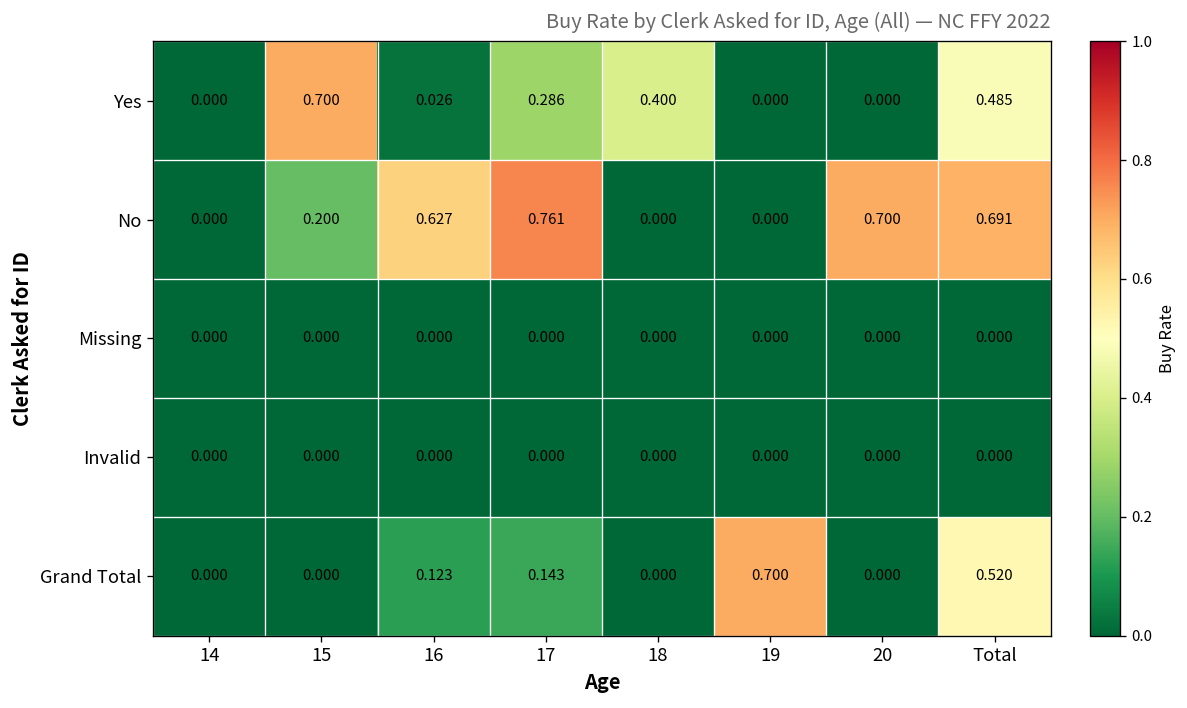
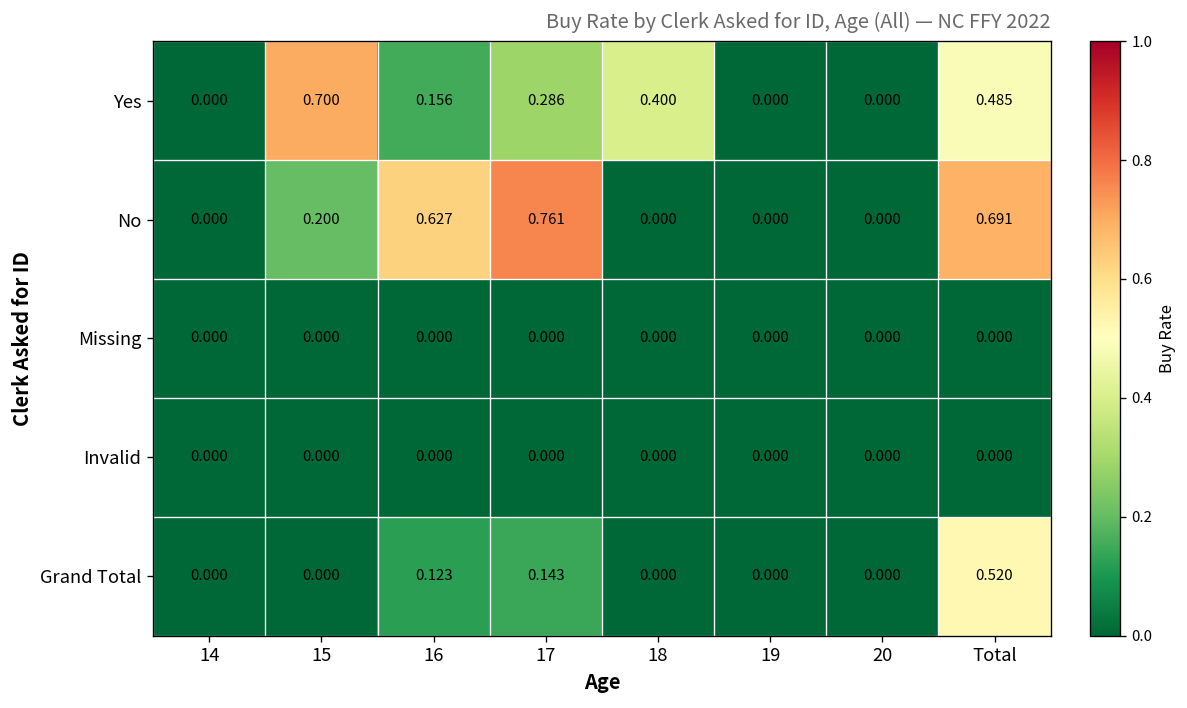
Yes, 16: 0.026 -> 0.156
No, 20: 0.700 -> 0.000
Grand Total, 19: 0.700 -> 0.000
